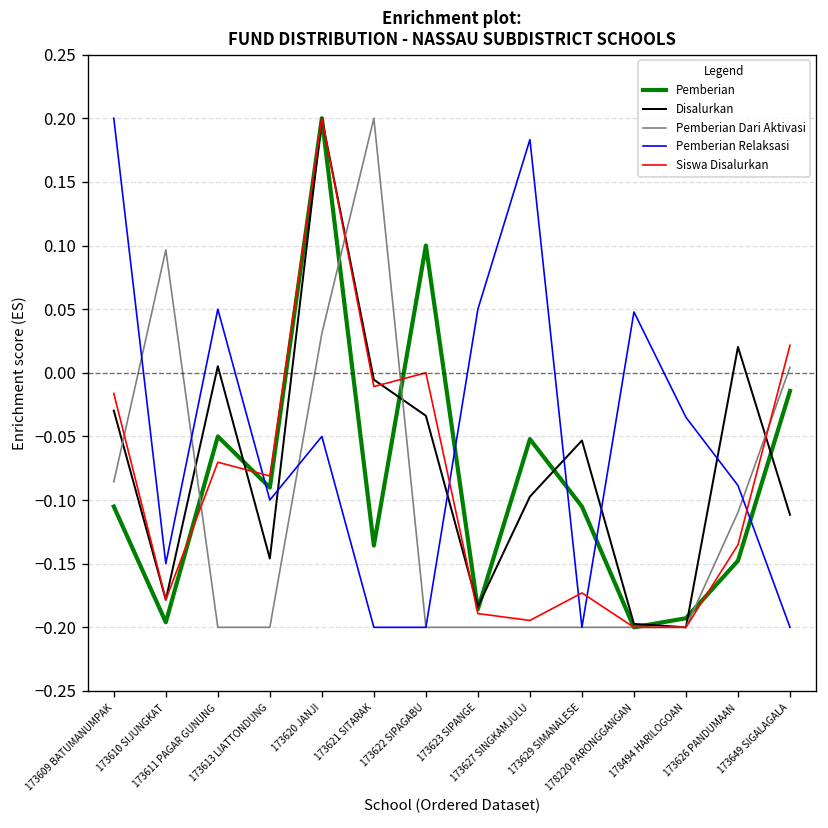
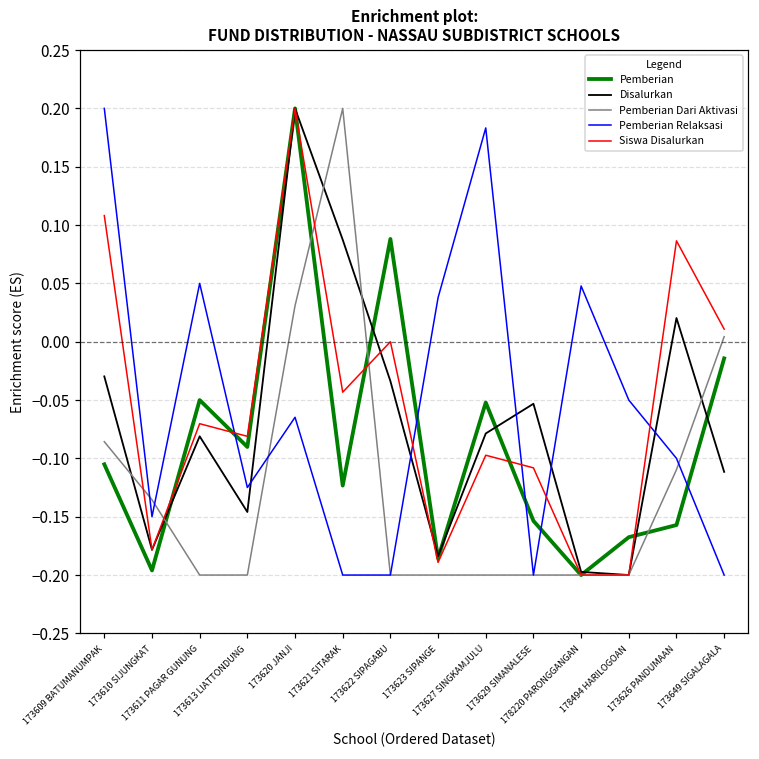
Siswa Disalurkan, 173609 BATUMANUMPAK: -0.016 -> 0.108
Pemberian Dari Aktivasi, 173610 SIJUNGKAT: 0.097 -> -0.135
Disalurkan, 173611 PAGAR GUNUNG: 0.005 -> -0.081
Pemberian Relaksasi, 173613 LIATTONDUNG: -0.100 -> -0.125
Pemberian Relaksasi, 173620 JANJI: -0.050 -> -0.065
Pemberian, 173621 SITARAK: -0.136 -> -0.123
Disalurkan, 173621 SITARAK: -0.005 -> 0.087
Siswa Disalurkan, 173621 SITARAK: -0.011 -> -0.043
Pemberian, 173622 SIPAGABU: 0.100 -> 0.088
Pemberian Relaksasi, 173623 SIPANGE: 0.050 -> 0.038
Disalurkan, 173627 SINGKAMJULU: -0.097 -> -0.079
Siswa Disalurkan, 173627 SINGKAMJULU: -0.195 -> -0.097
Pemberian, 173629 SIMANALESE: -0.105 -> -0.154
Siswa Disalurkan, 173629 SIMANALESE: -0.173 -> -0.108
Pemberian, 178494 HARILOGOAN: -0.193 -> -0.168
Pemberian Relaksasi, 178494 HARILOGOAN: -0.035 -> -0.050
Pemberian, 173626 PANDUMAAN: -0.148 -> -0.157
Pemberian Relaksasi, 173626 PANDUMAAN: -0.089 -> -0.100
Siswa Disalurkan, 173626 PANDUMAAN: -0.135 -> 0.086
Siswa Disalurkan, 173649 SIGALAGALA: 0.022 -> 0.011
